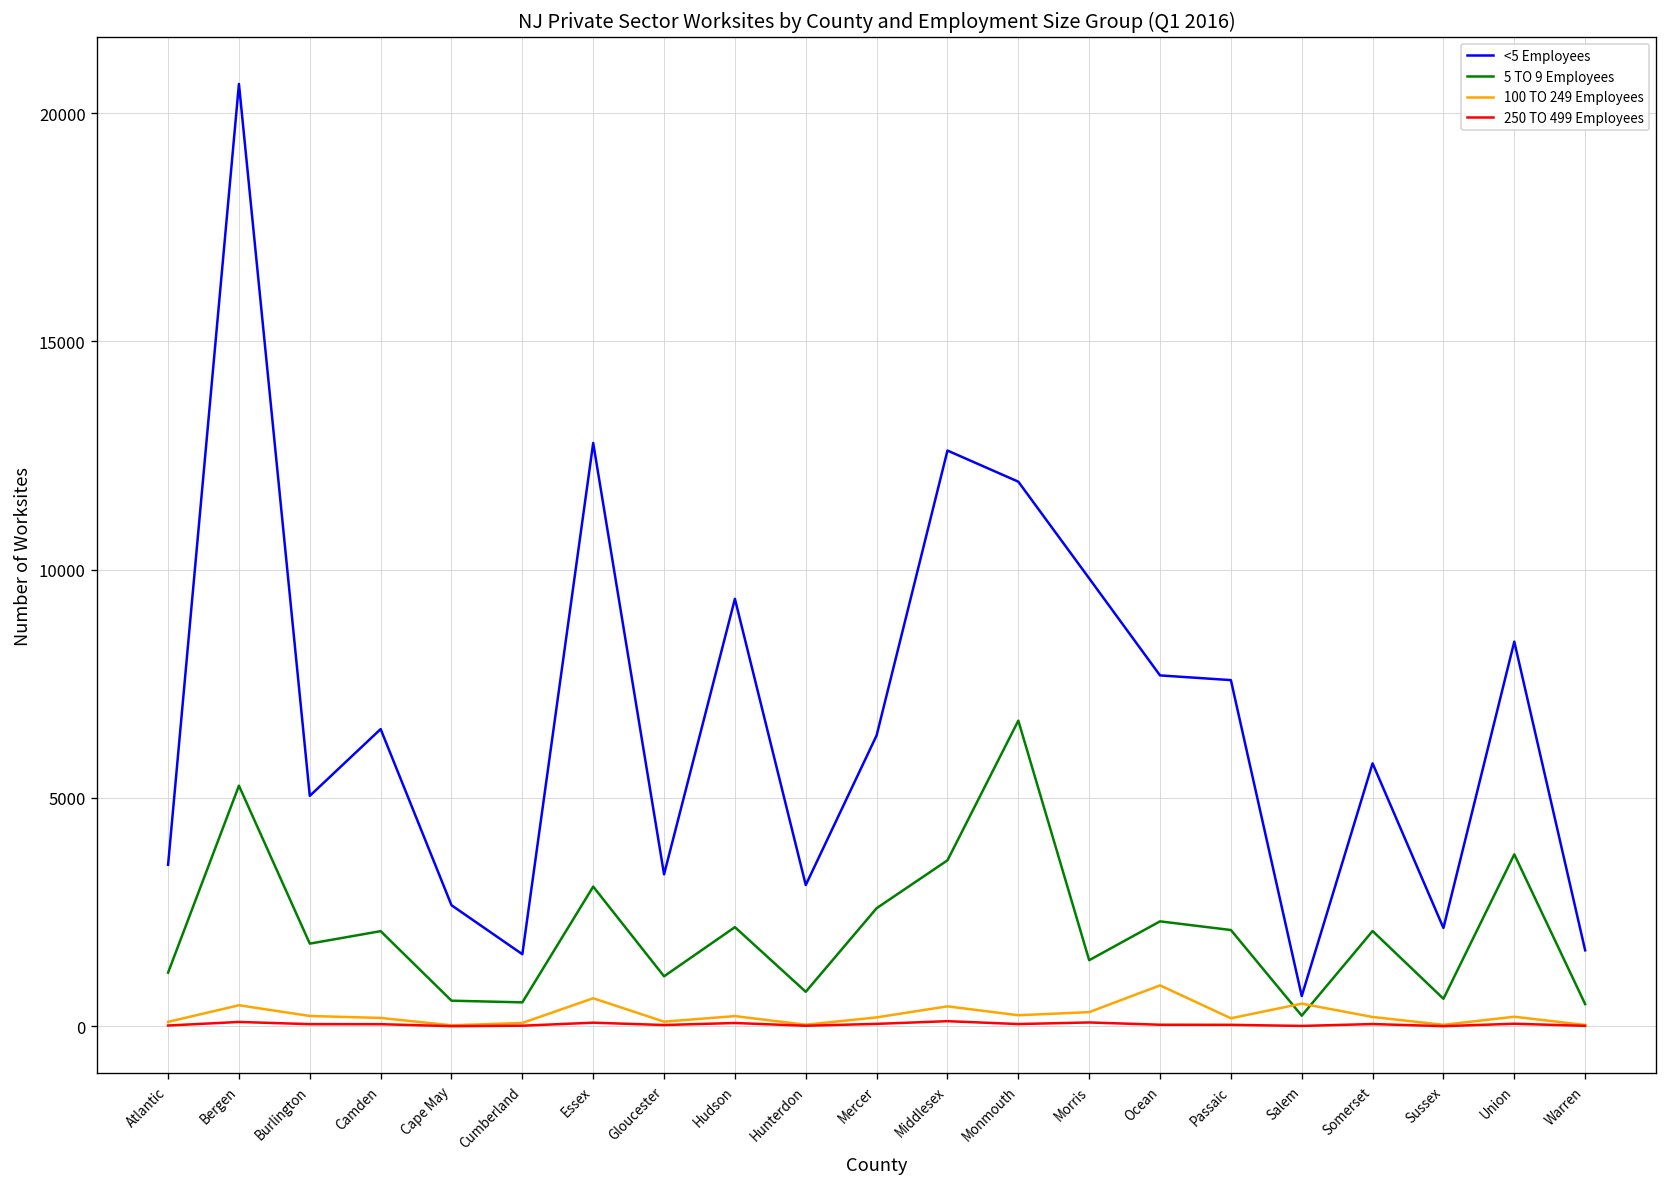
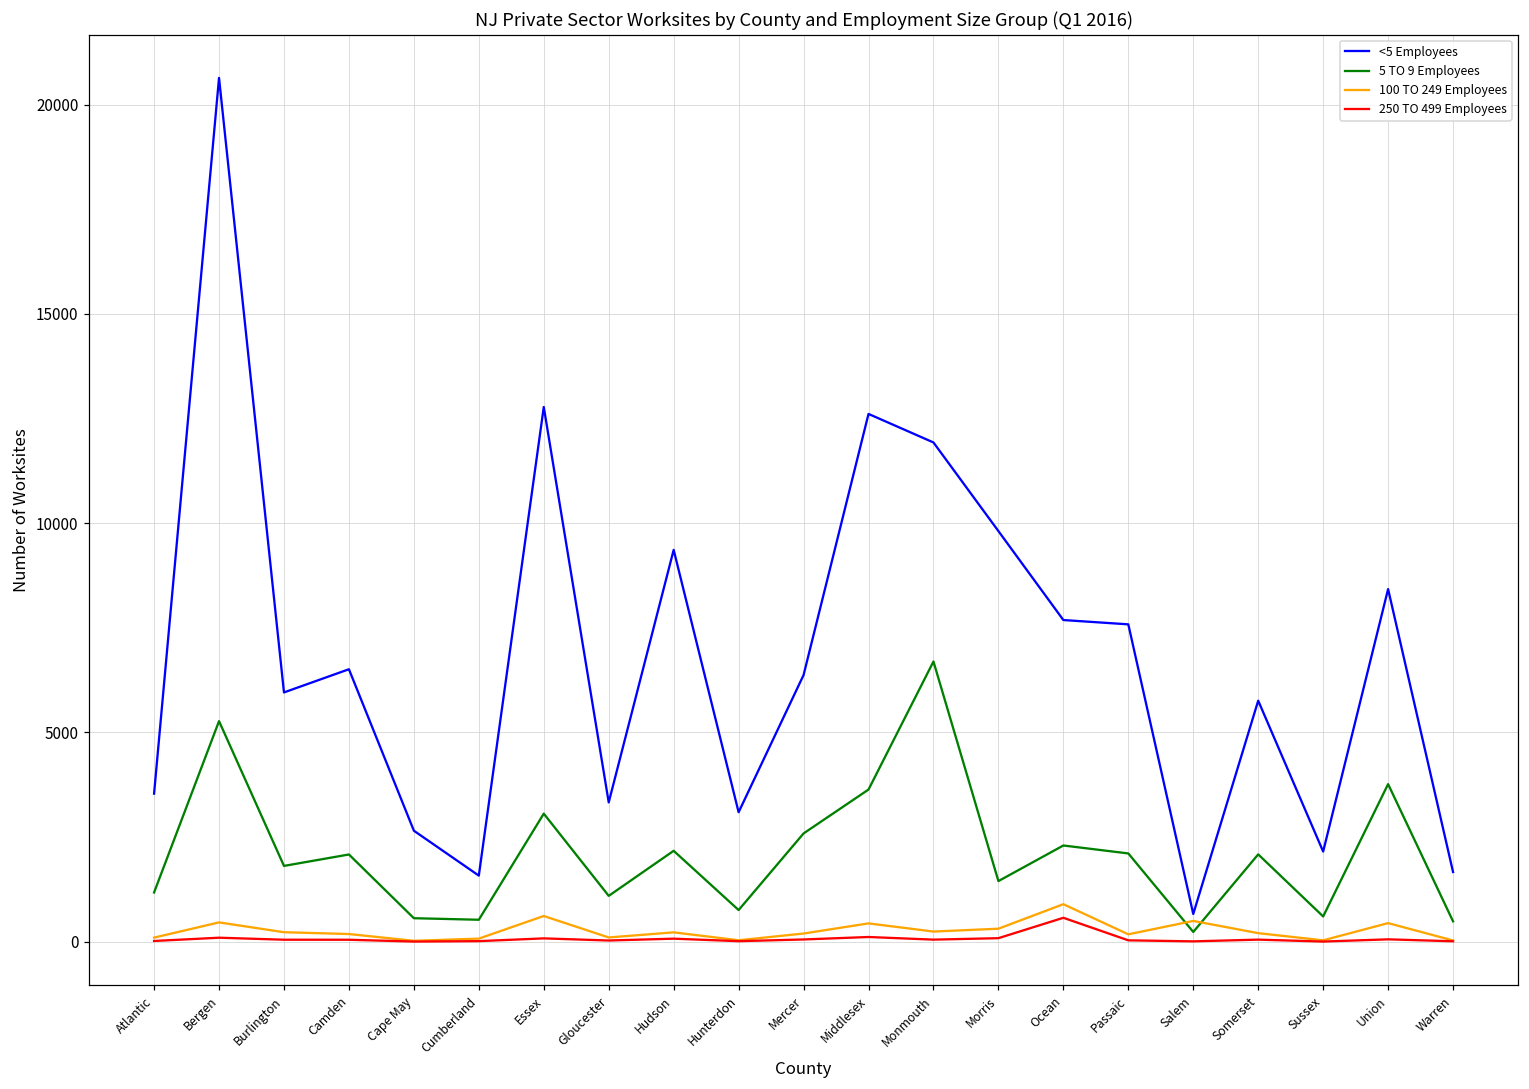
<5 Employees, Burlington: 5000 -> 6000
250 TO 499 Employees, Ocean: 0 -> 600
100 TO 249 Employees, Union: 200 -> 400
